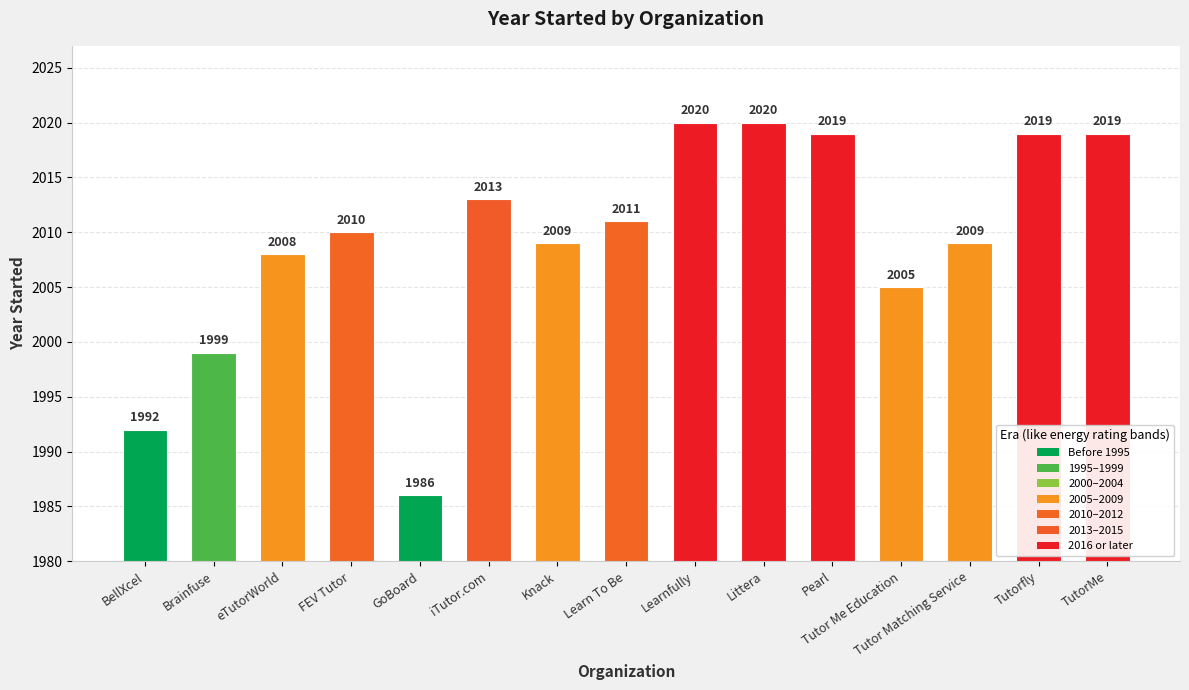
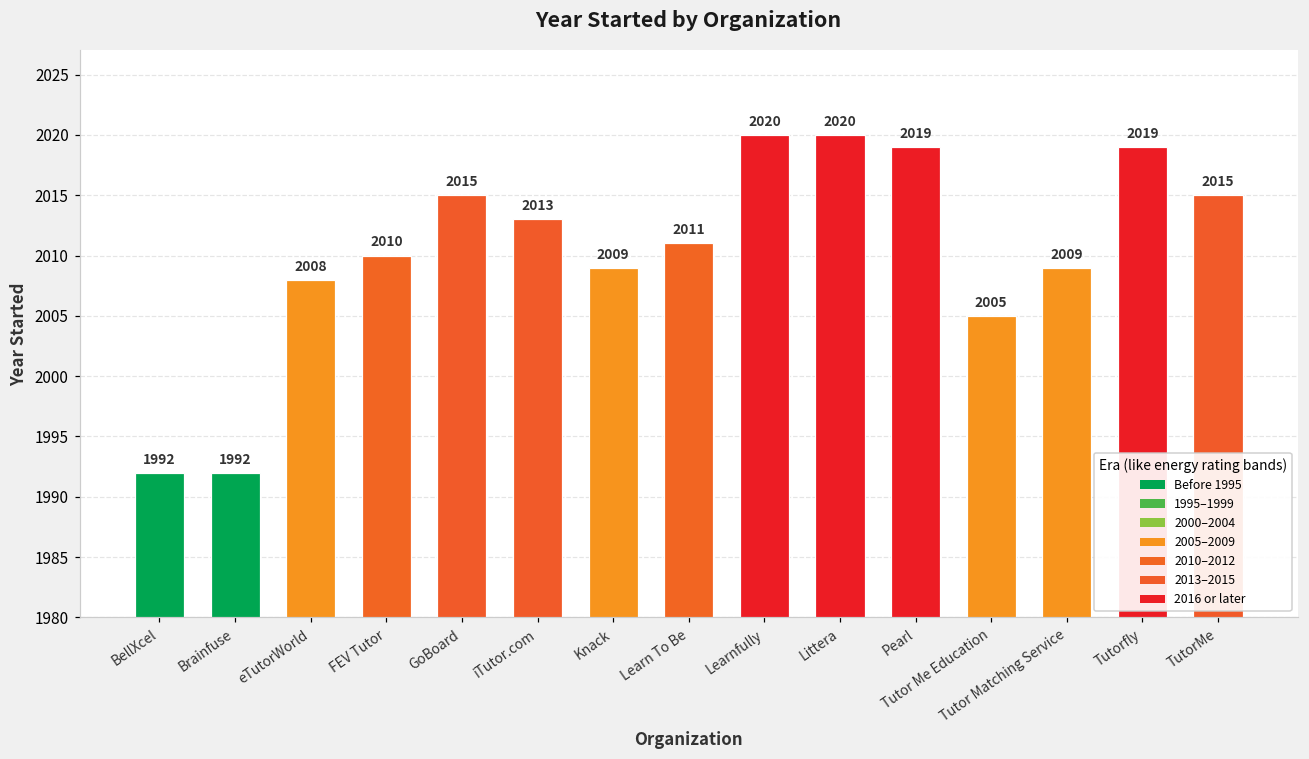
Brainfuse: 1999 -> 1992
GoBoard: 1986 -> 2015
TutorMe: 2019 -> 2015
